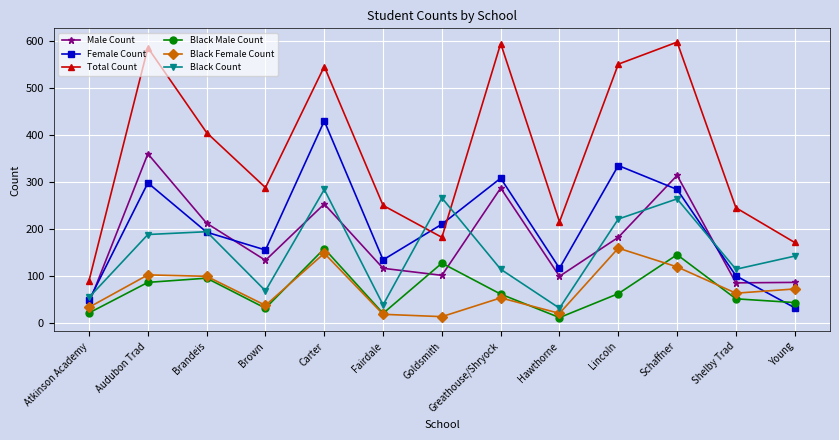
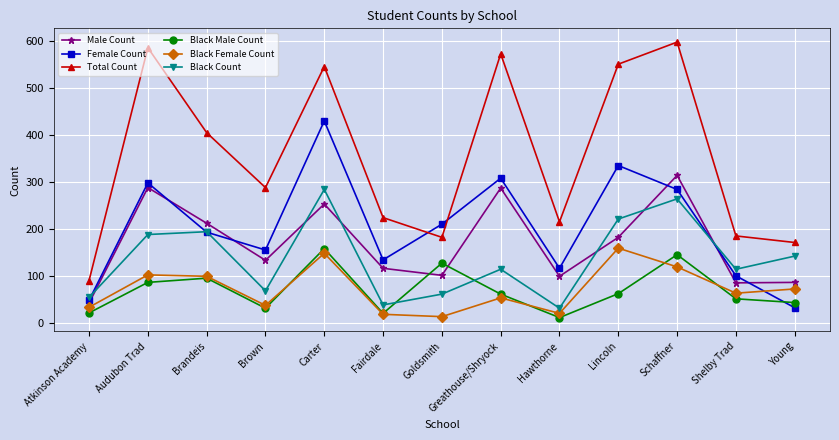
Male Count, Audubon Trad: 360 -> 290
Total Count, Fairdale: 250 -> 220
Black Count, Goldsmith: 270 -> 60
Total Count, Greathouse/Shryock: 600 -> 570
Total Count, Shelby Trad: 250 -> 190
